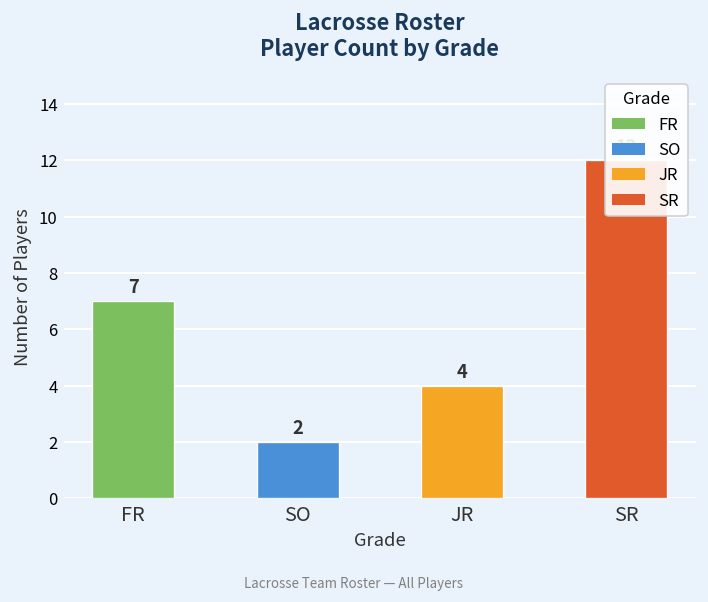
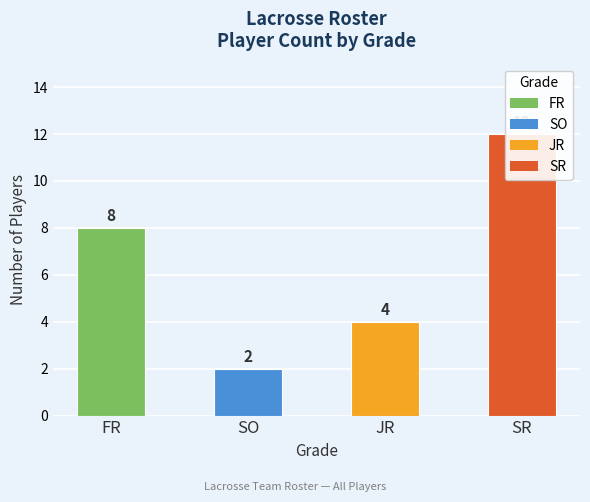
FR: 7 -> 8
